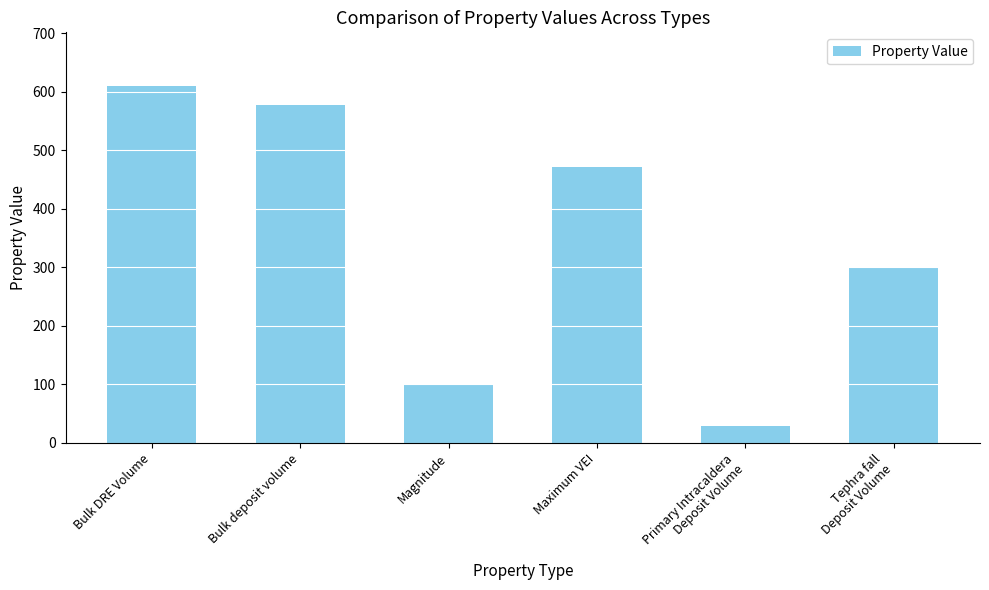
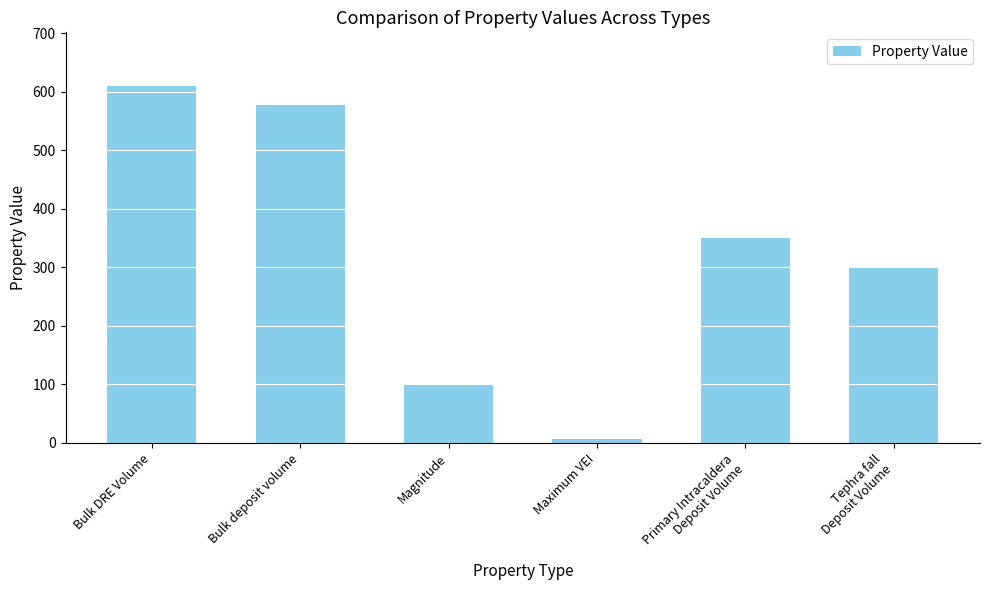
Maximum VEI: 470 -> 10
Primary Intracaldera Deposit Volume: 30 -> 350
